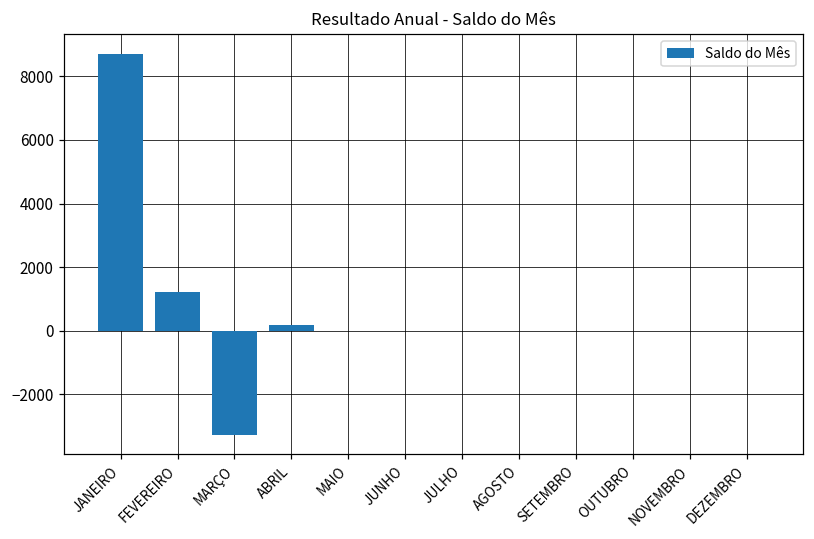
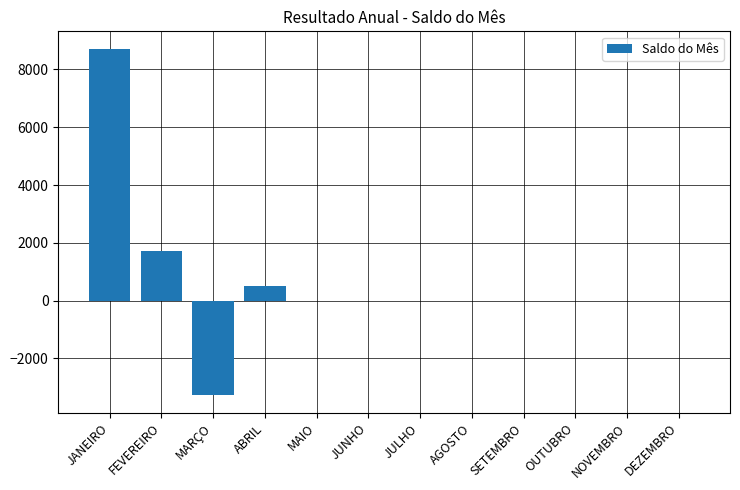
FEVEREIRO: 1200 -> 1700
ABRIL: 200 -> 500
